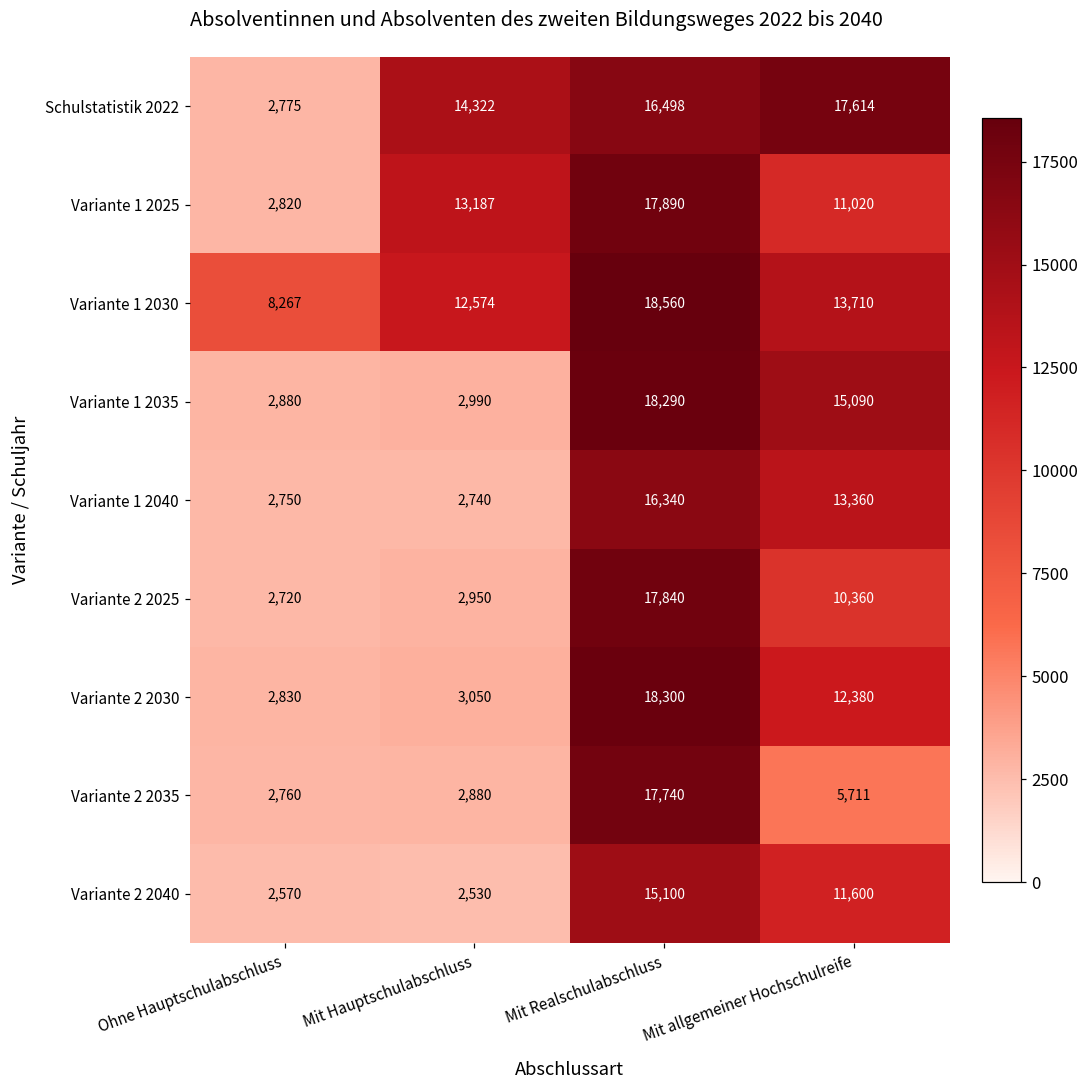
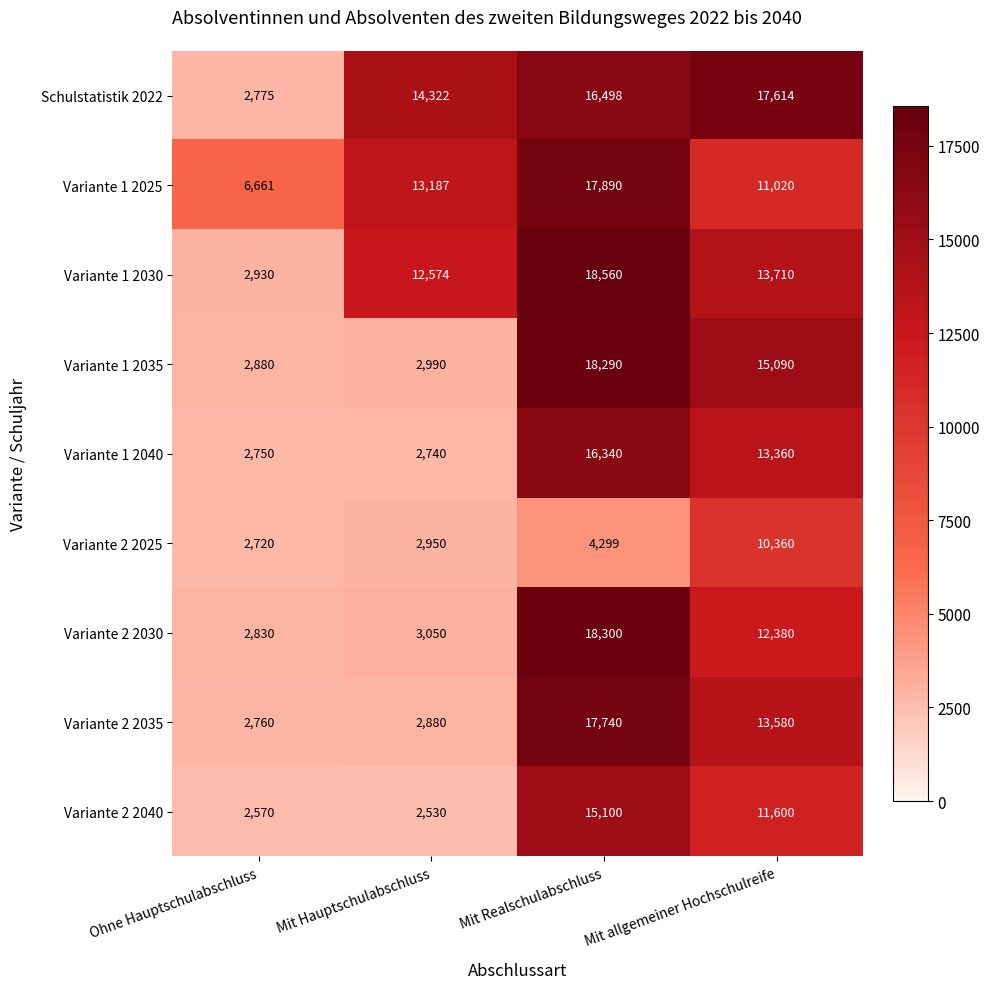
Variante 1 2025, Ohne Hauptschulabschluss: 2,820 -> 6,661
Variante 1 2030, Ohne Hauptschulabschluss: 8,267 -> 2,930
Variante 2 2025, Mit Realschulabschluss: 17,840 -> 4,299
Variante 2 2035, Mit allgemeiner Hochschulreife: 5,711 -> 13,580
